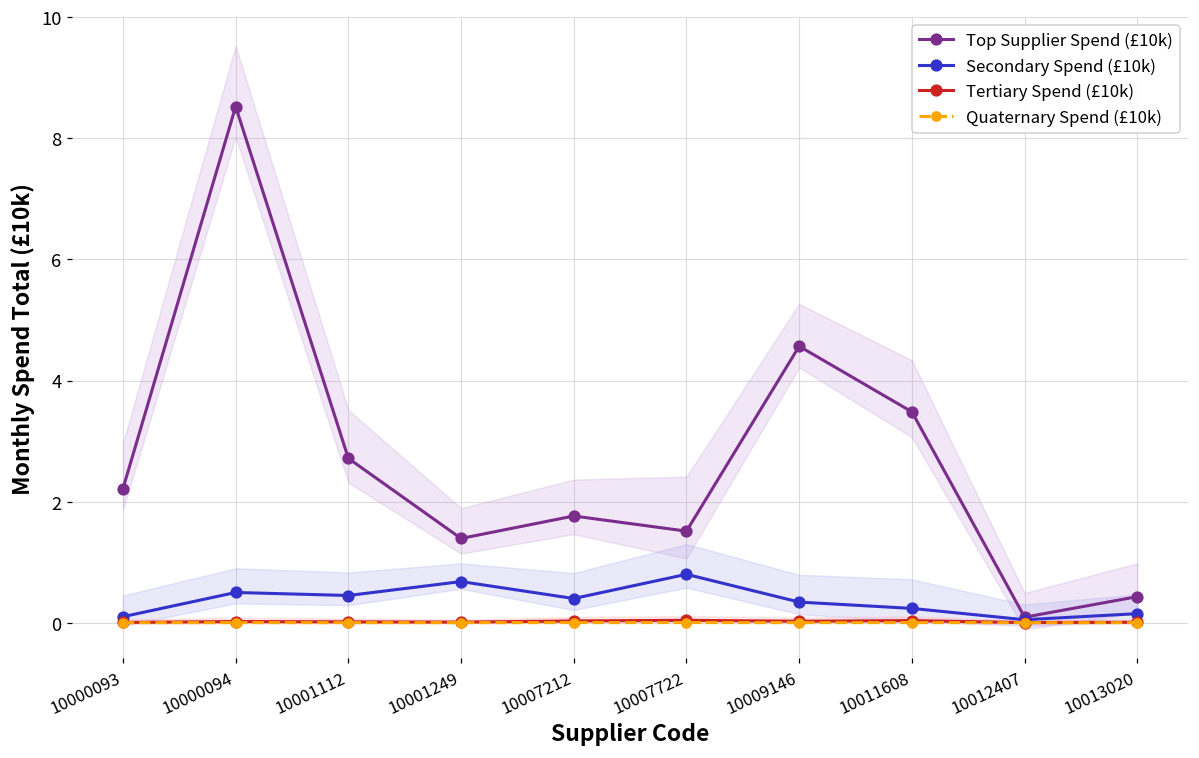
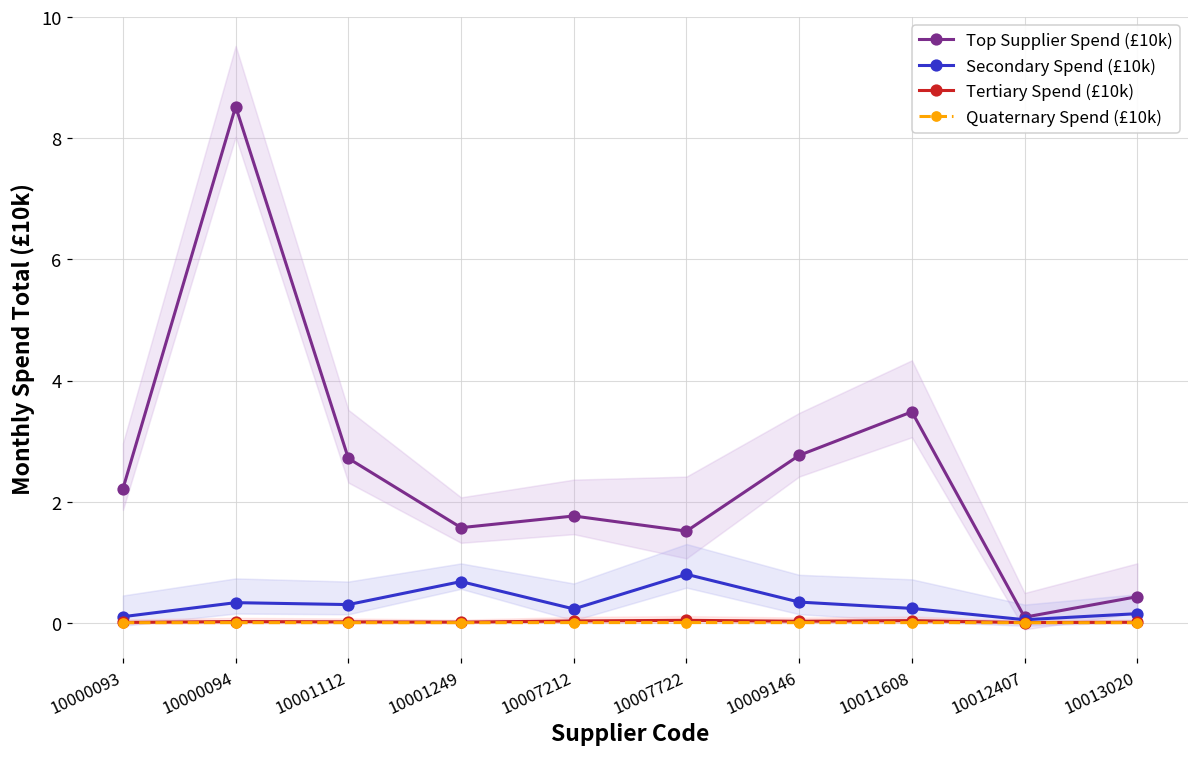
Secondary Spend (£10k), 10000094: 0.5 -> 0.3
Secondary Spend (£10k), 10001112: 0.4 -> 0.3
Top Supplier Spend (£10k), 10001249: 1.4 -> 1.6
Secondary Spend (£10k), 10007212: 0.4 -> 0.2
Top Supplier Spend (£10k), 10009146: 4.6 -> 2.8
